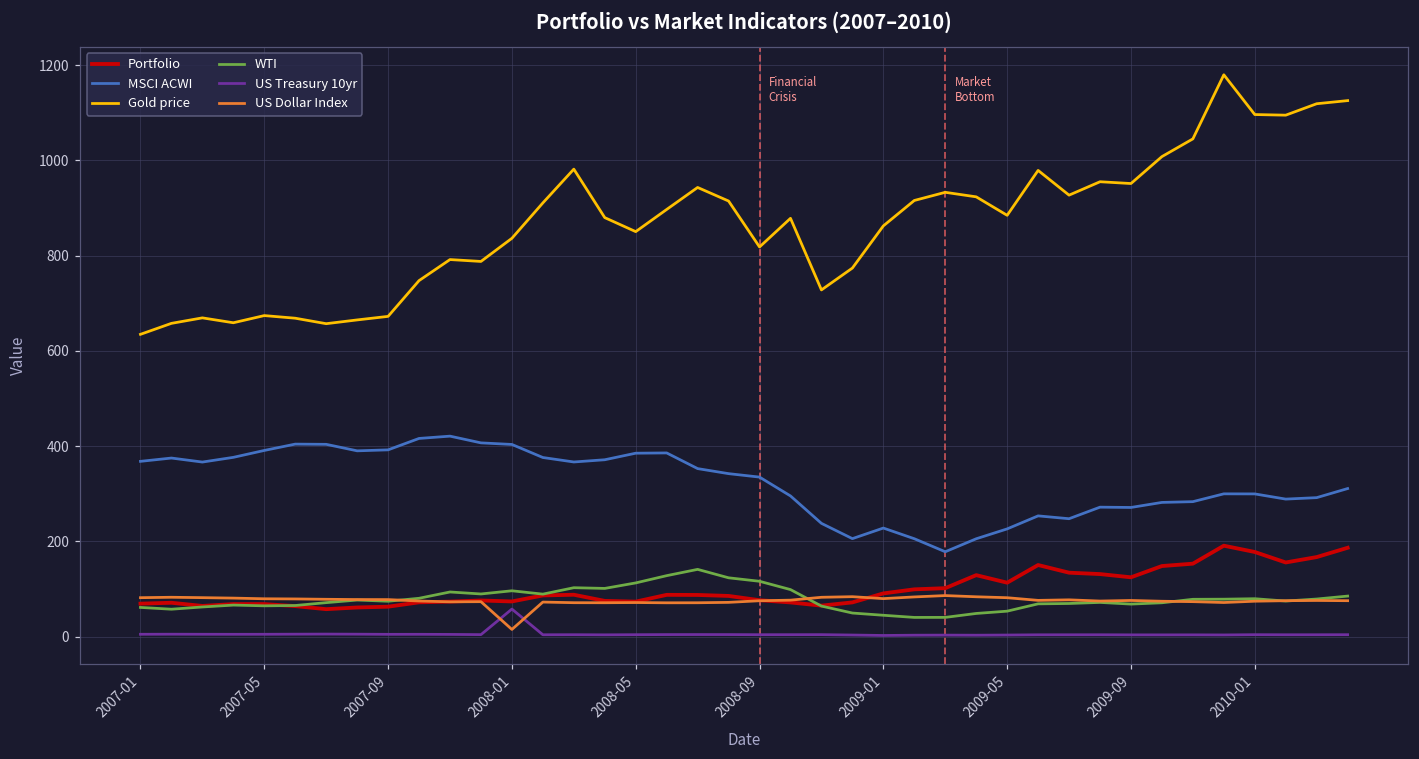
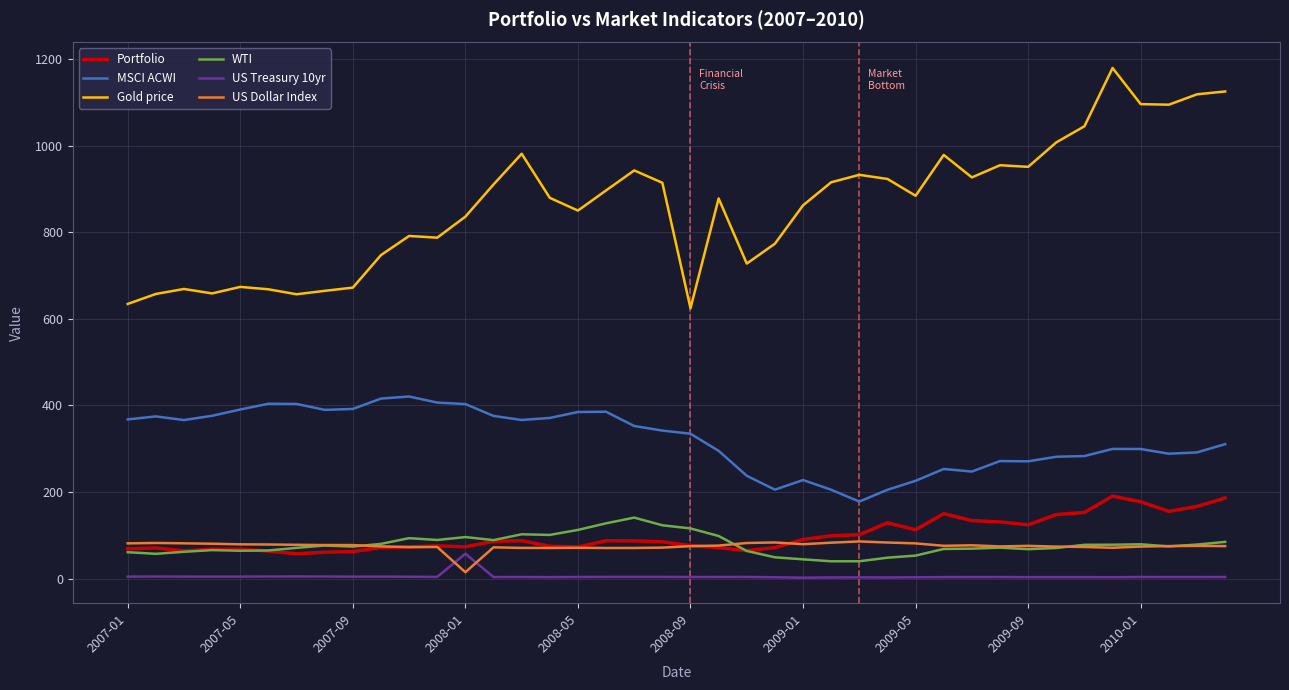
Gold price, 2008-09: 820 -> 620
